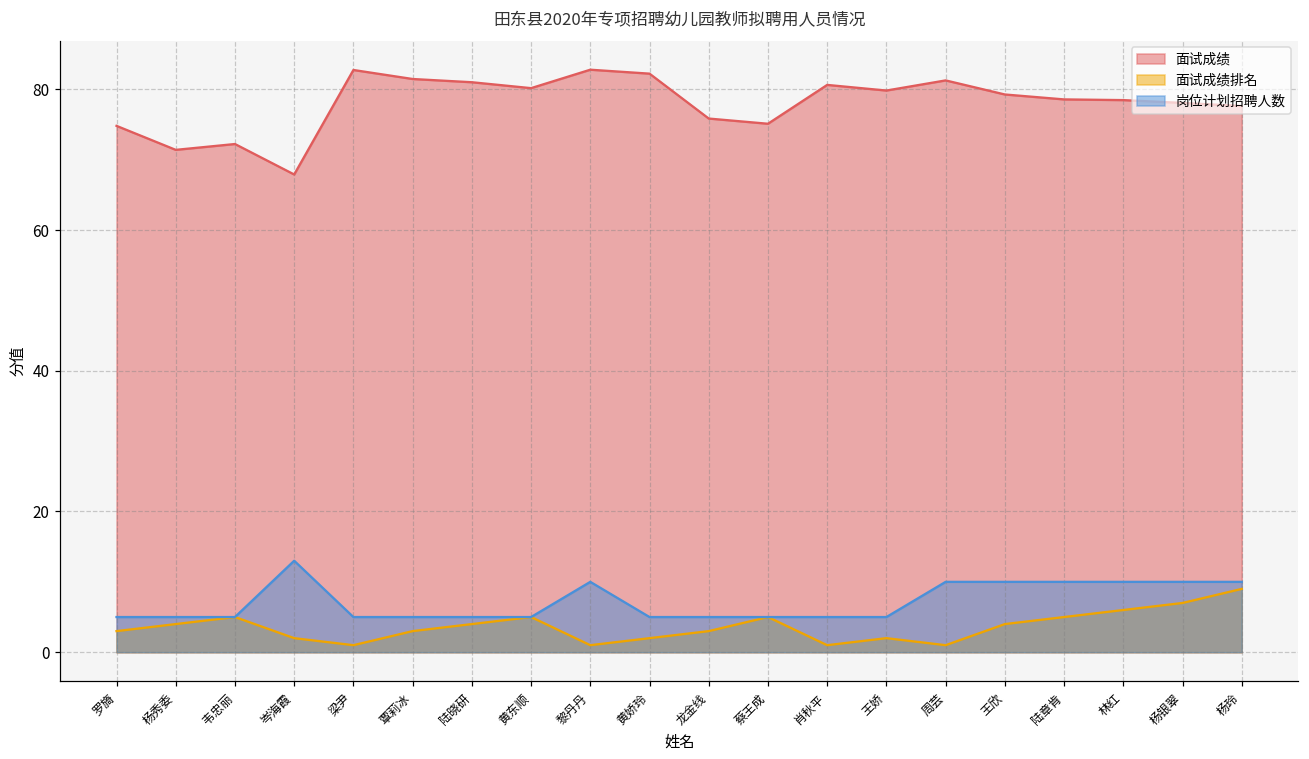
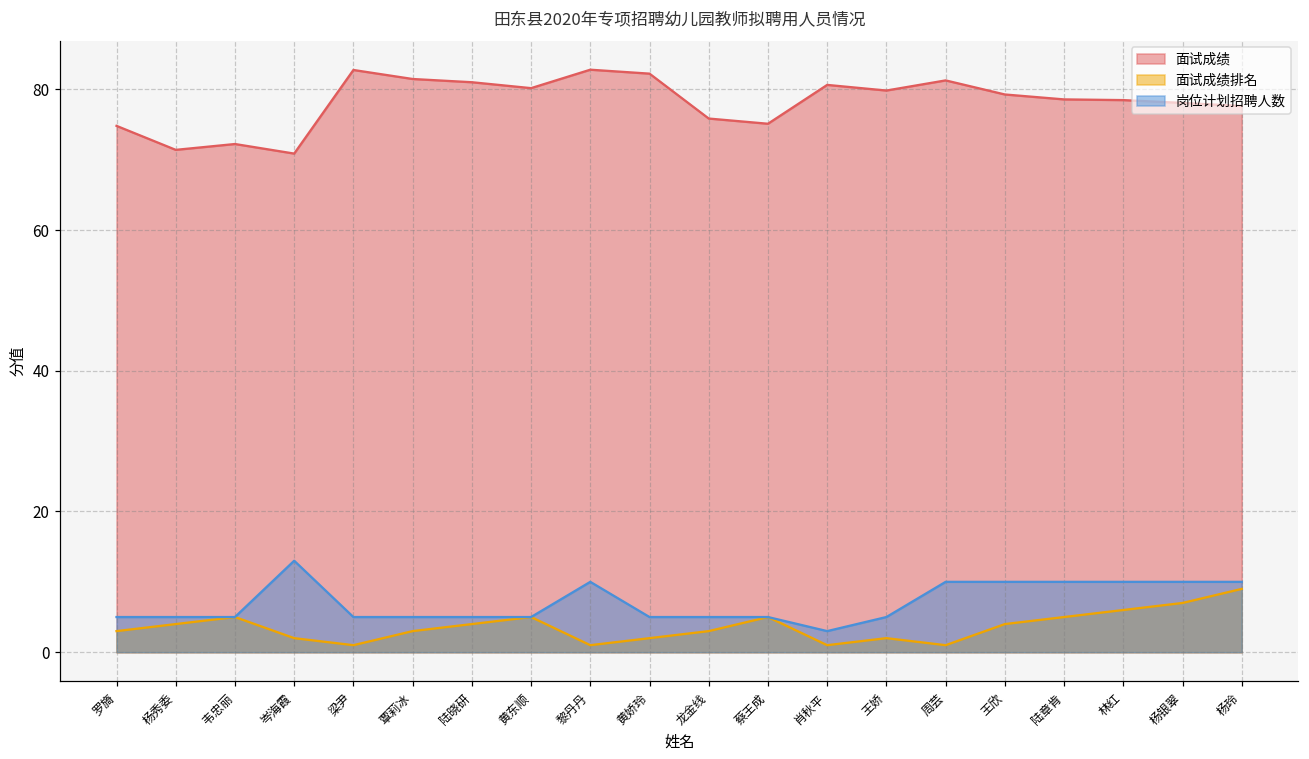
面试成绩, 岑海霞: 68 -> 71
岗位计划招聘人数, 肖秋平: 5 -> 3
